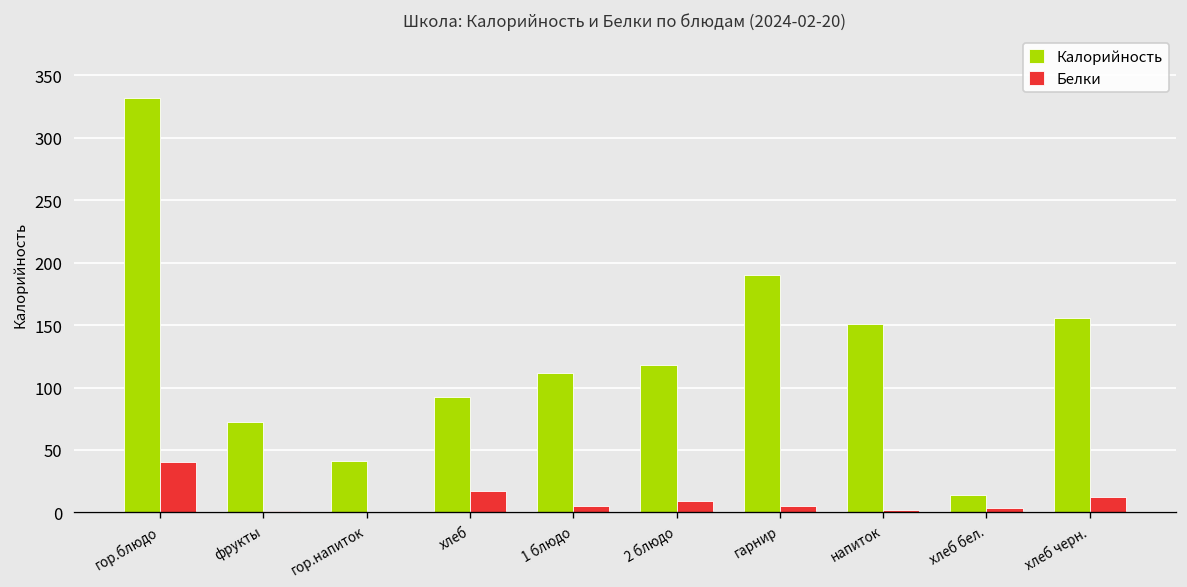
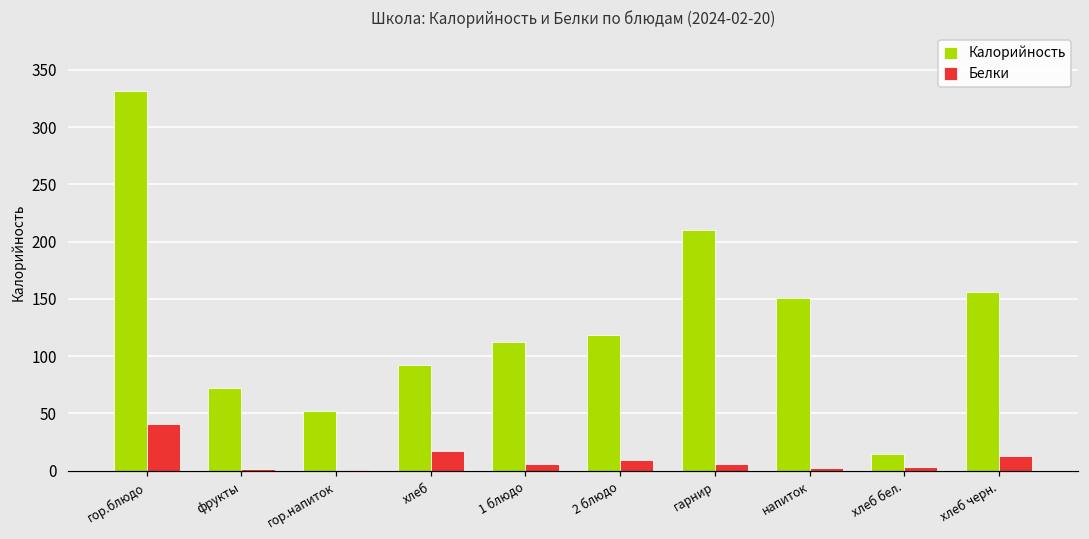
Калорийность, гор.напиток: 41 -> 52
Калорийность, гарнир: 190 -> 210
